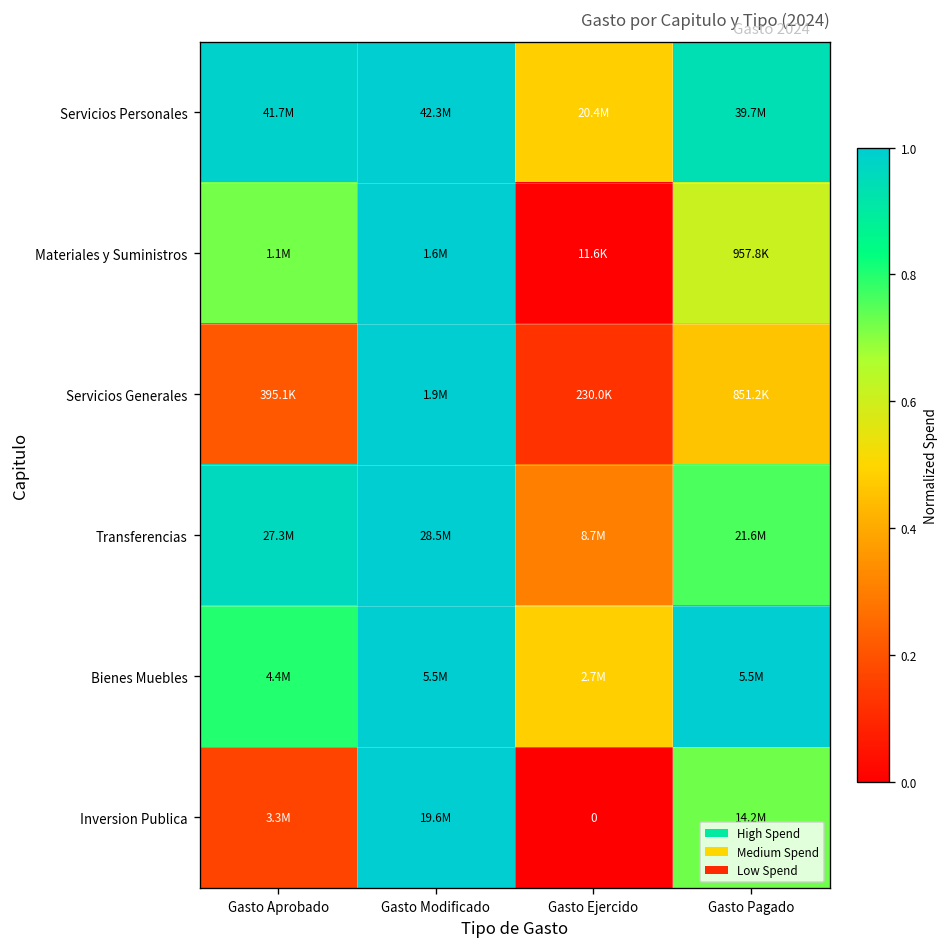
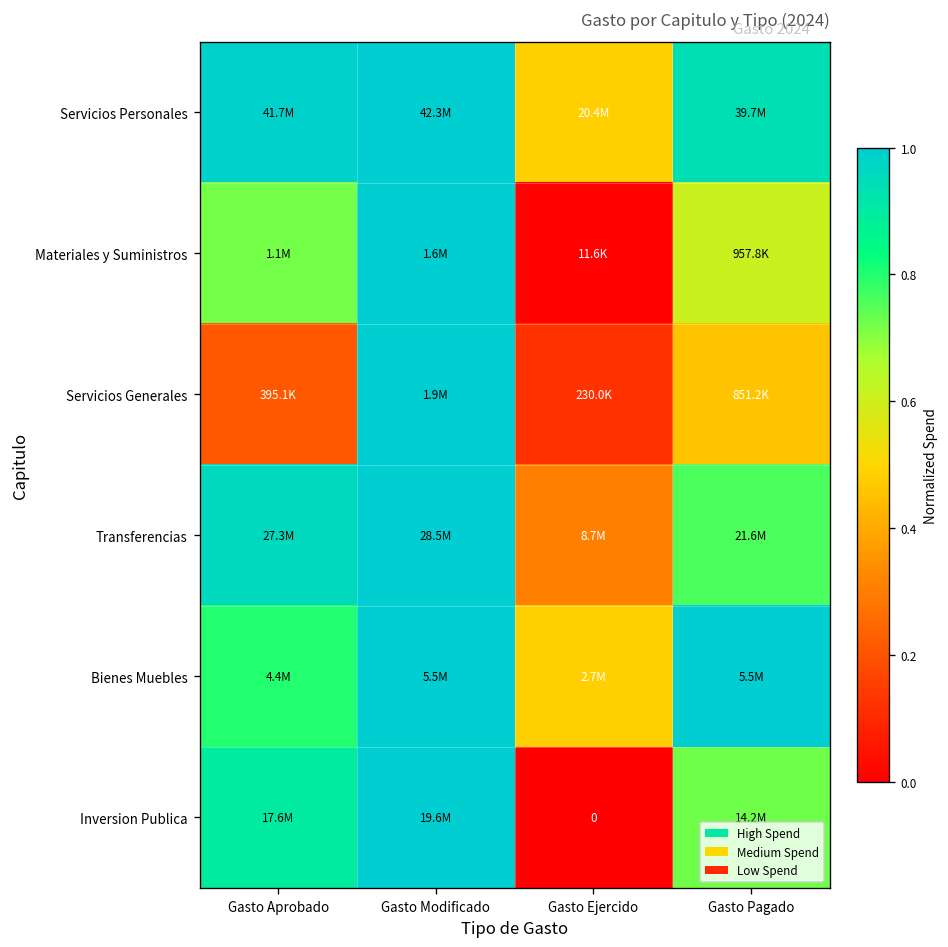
Inversion Publica, Gasto Aprobado: 3.3M -> 17.6M
